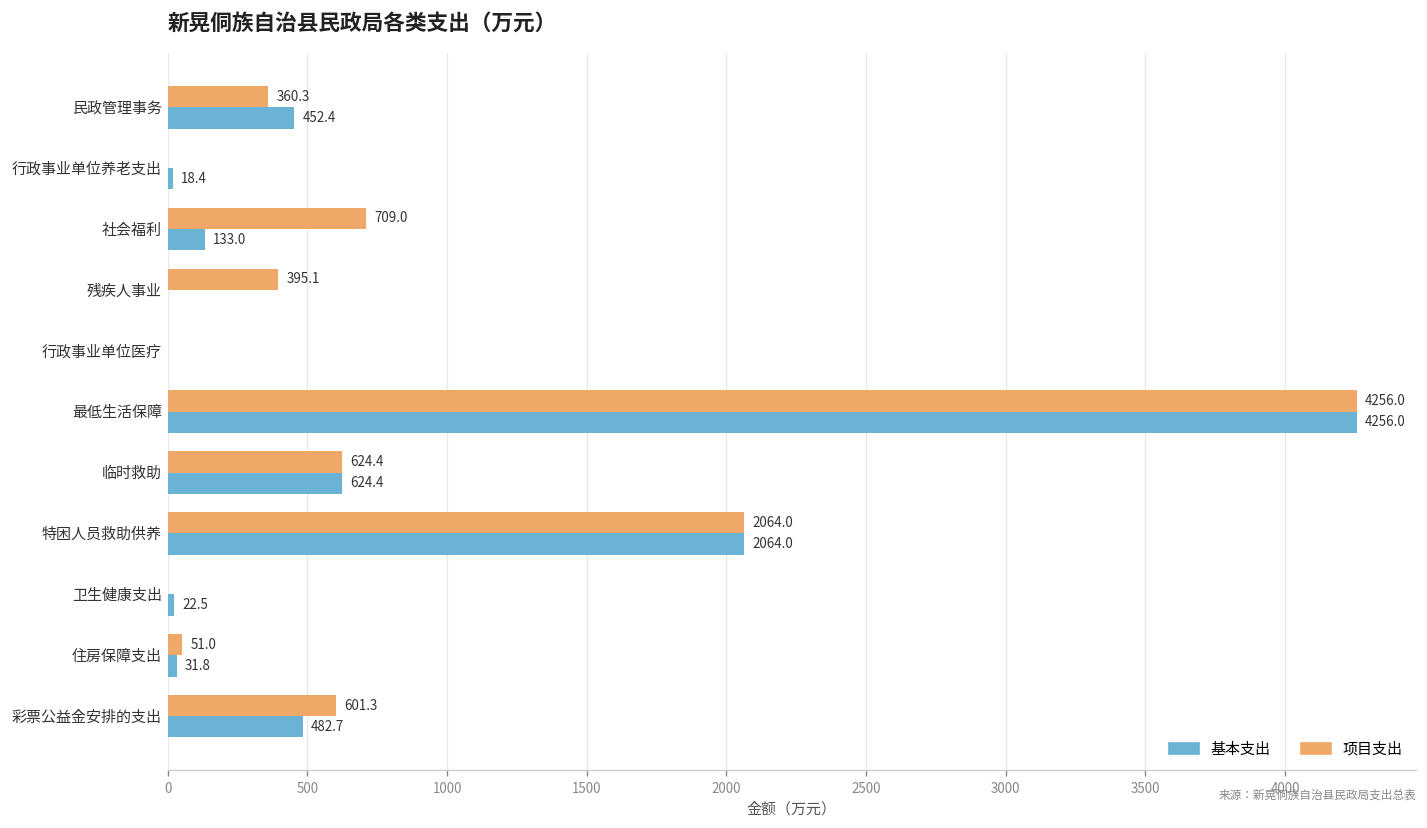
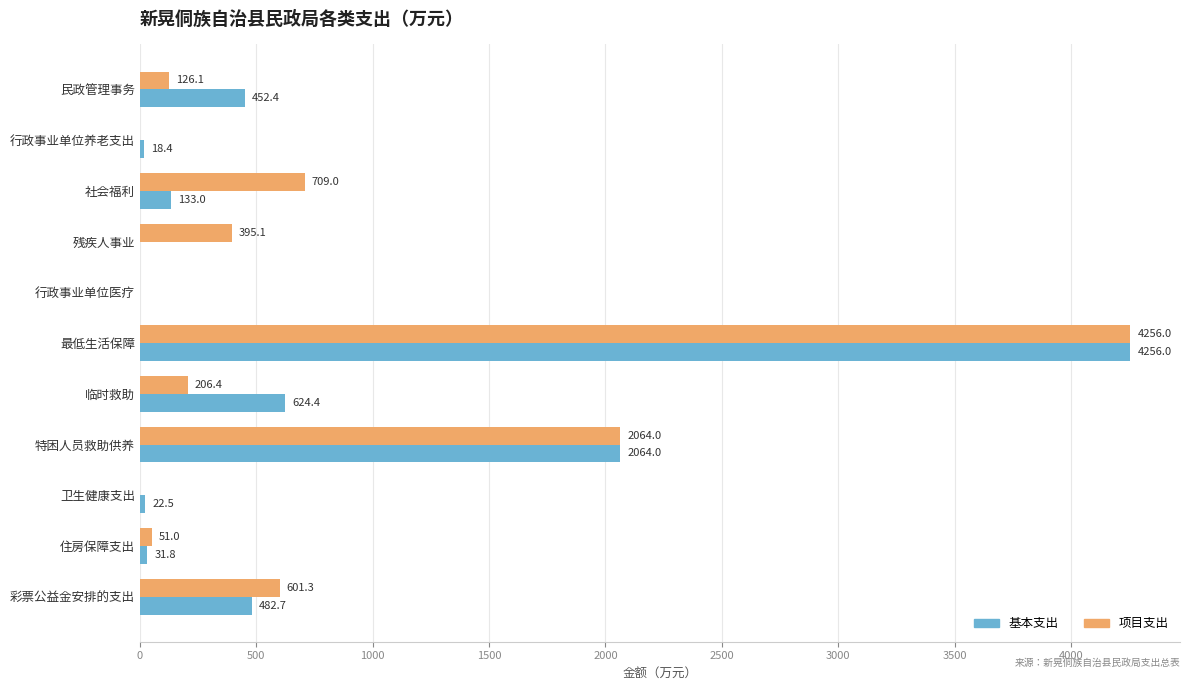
项目支出, 民政管理事务: 360.3 -> 126.1
项目支出, 临时救助: 624.4 -> 206.4
